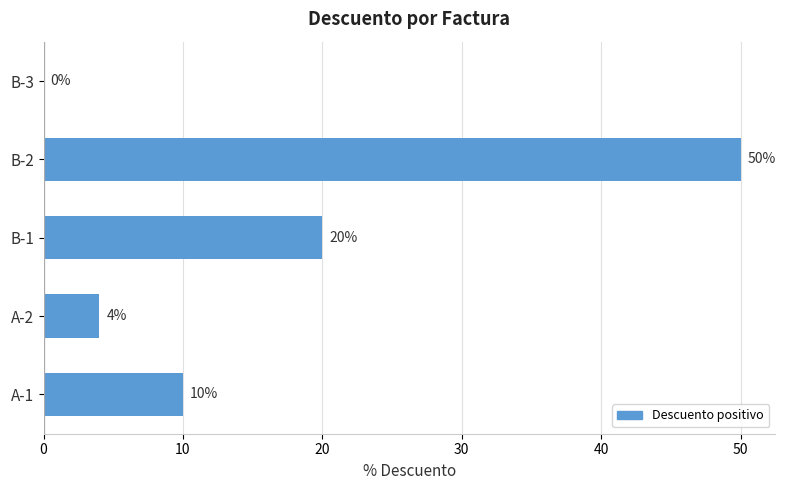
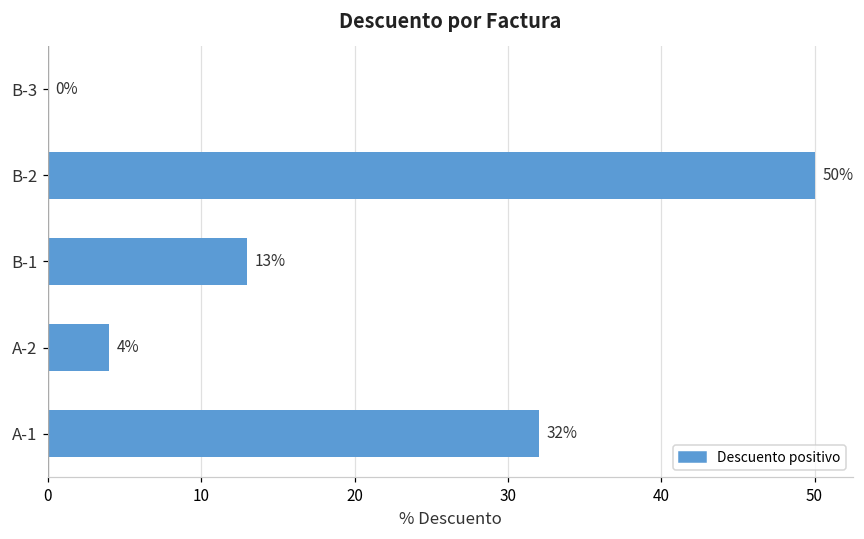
B-1: 20% -> 13%
A-1: 10% -> 32%
